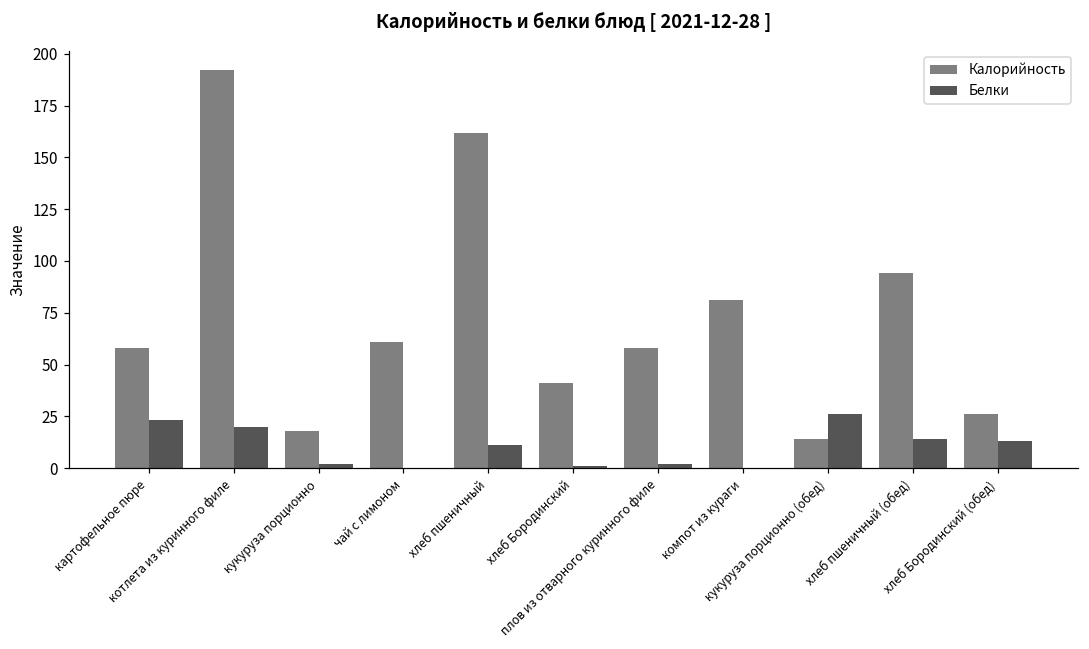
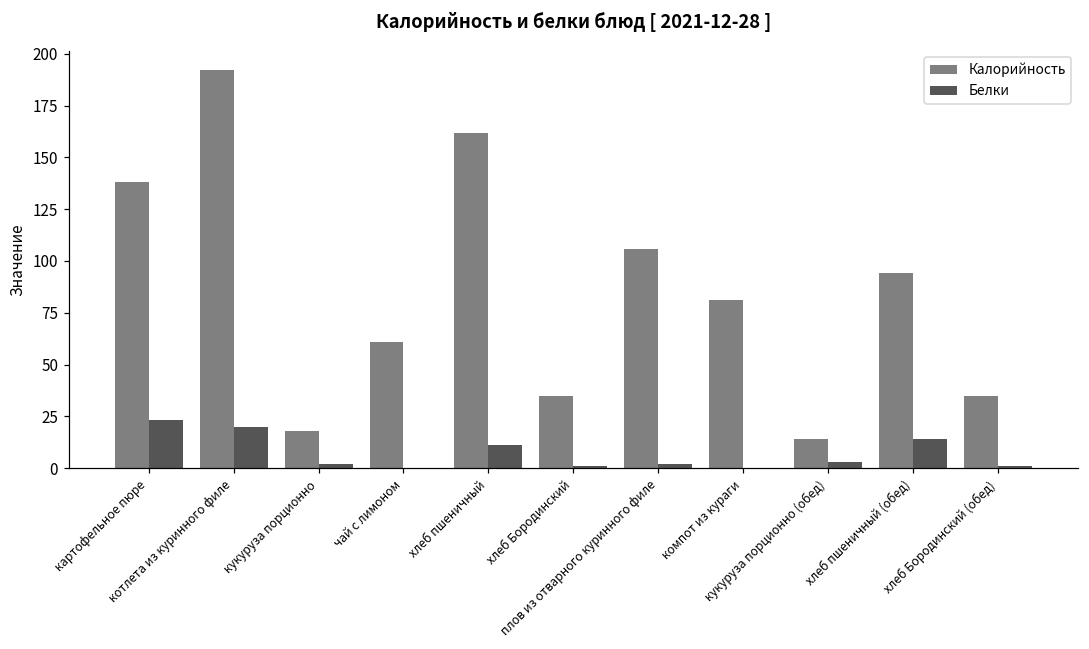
Калорийность, картофельное пюре: 58 -> 138
Калорийность, хлеб Бородинский: 41 -> 35
Калорийность, плов из отварного куринного филе: 58 -> 106
Белки, кукуруза порционно (обед): 26 -> 3
Калорийность, хлеб Бородинский (обед): 26 -> 35
Белки, хлеб Бородинский (обед): 13 -> 1
